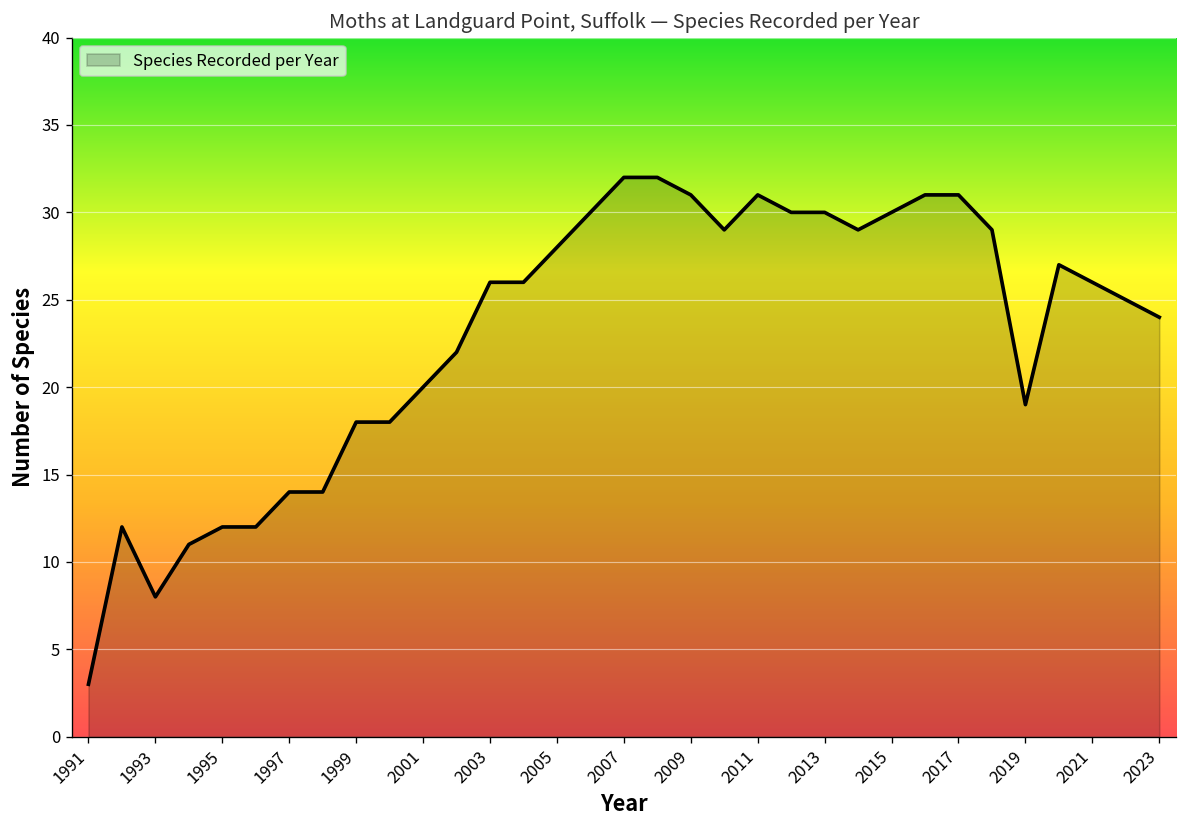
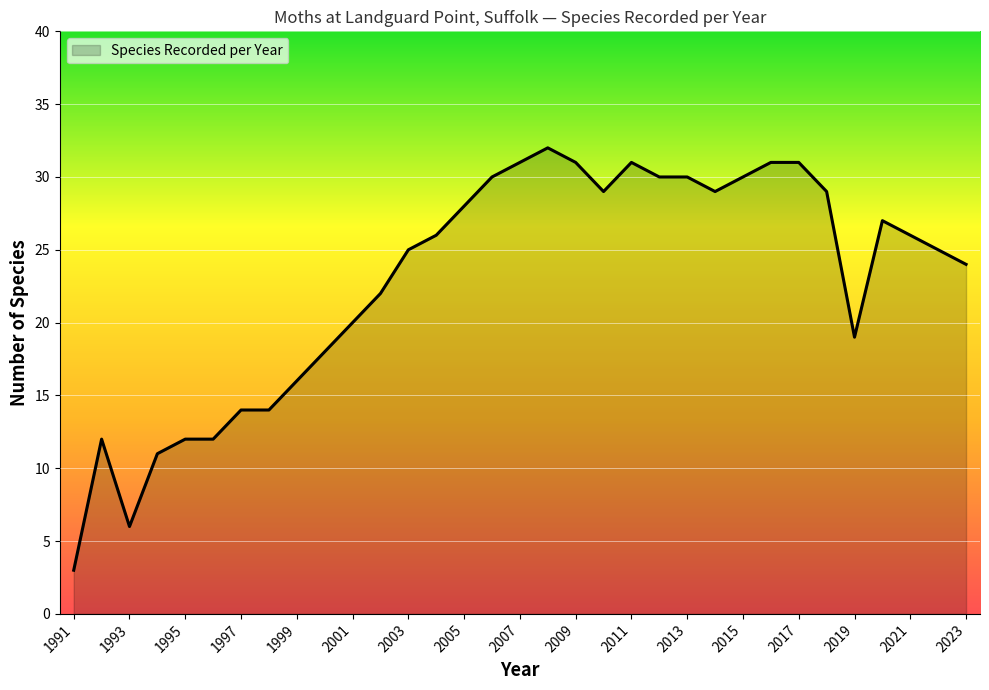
1993: 8 -> 6
1999: 18 -> 16
2003: 26 -> 25
2007: 32 -> 31
